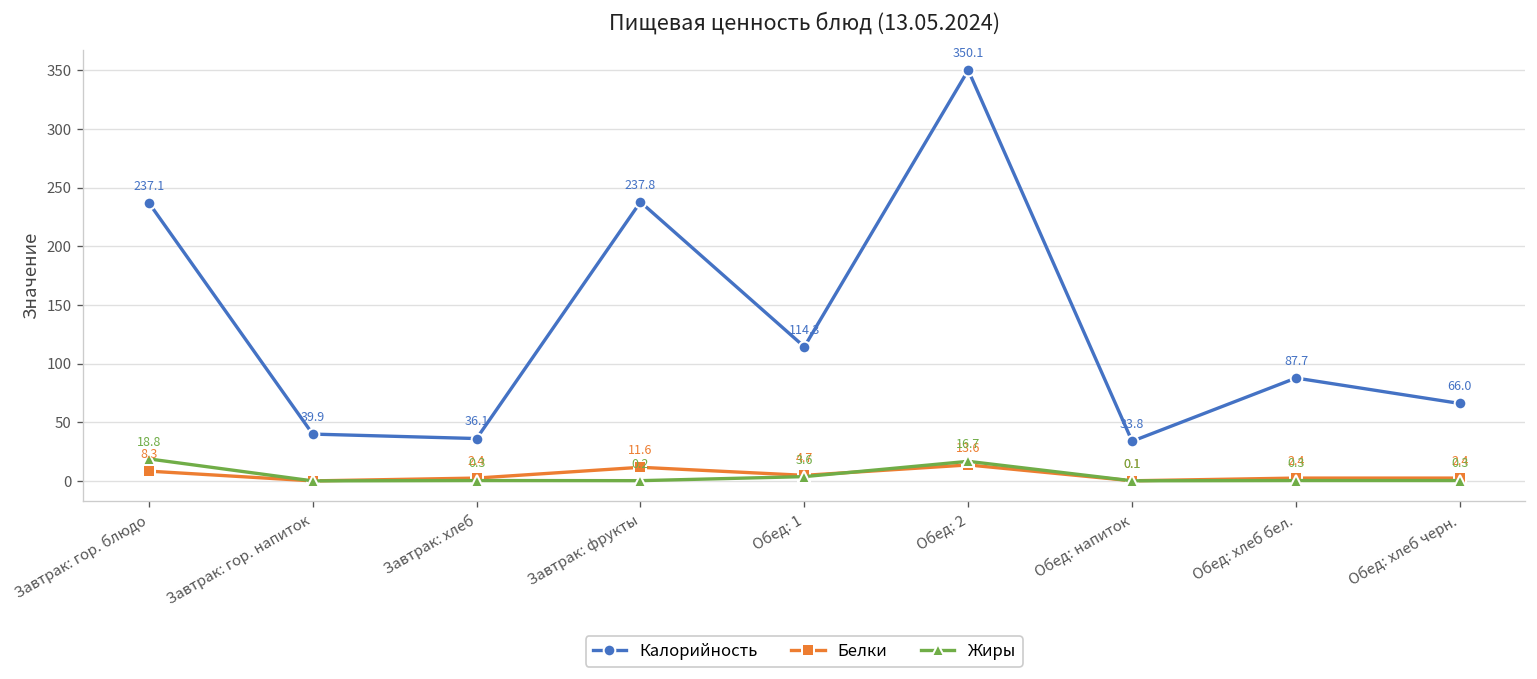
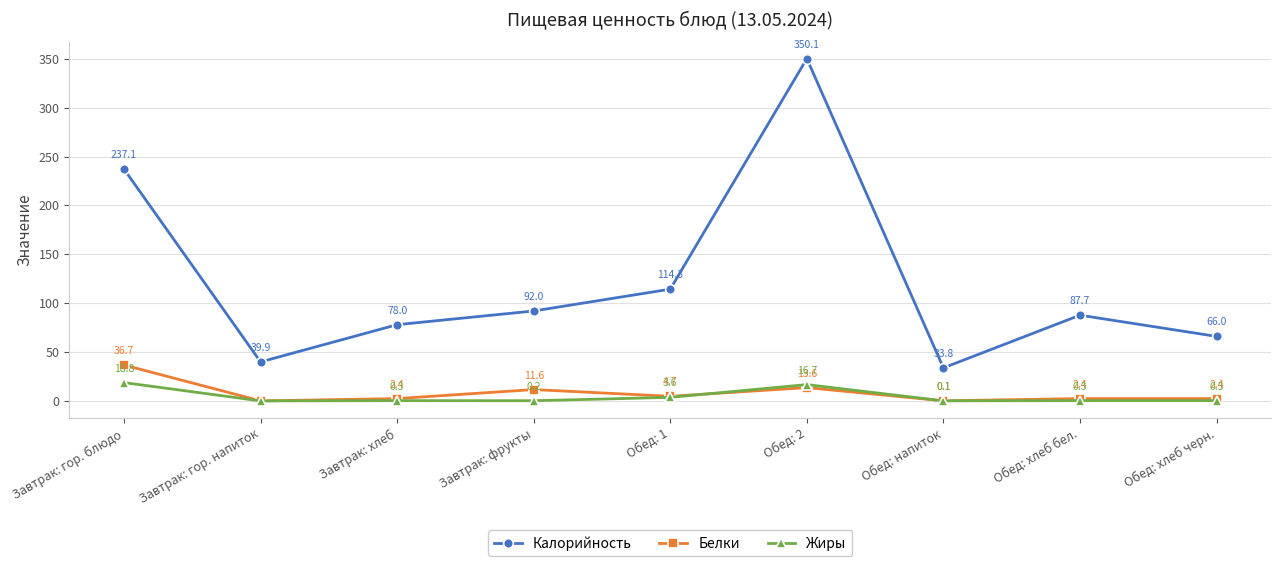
Белки, Завтрак: гор. блюдо: 8.3 -> 36.7
Калорийность, Завтрак: хлеб: 36.1 -> 78.0
Калорийность, Завтрак: фрукты: 237.8 -> 92.0
